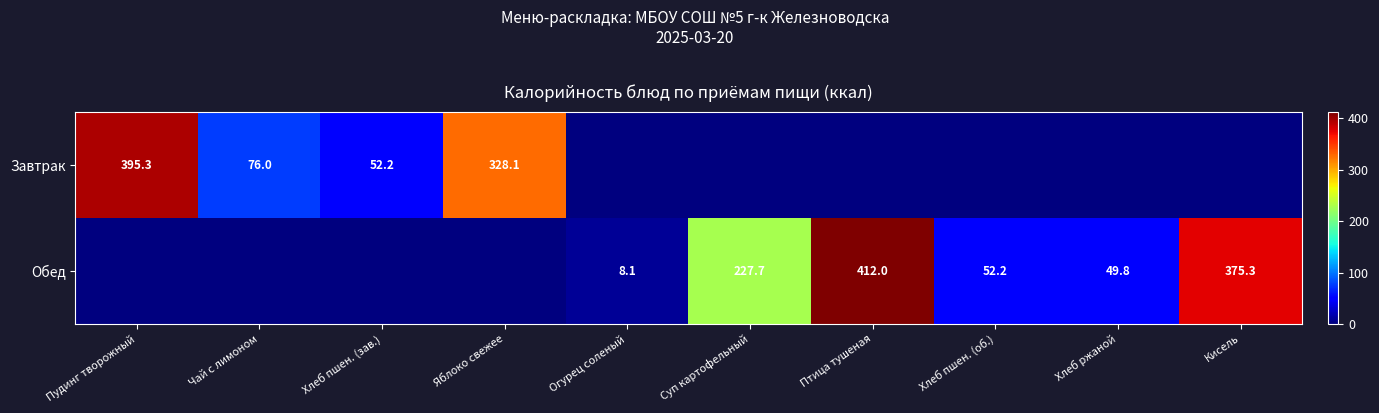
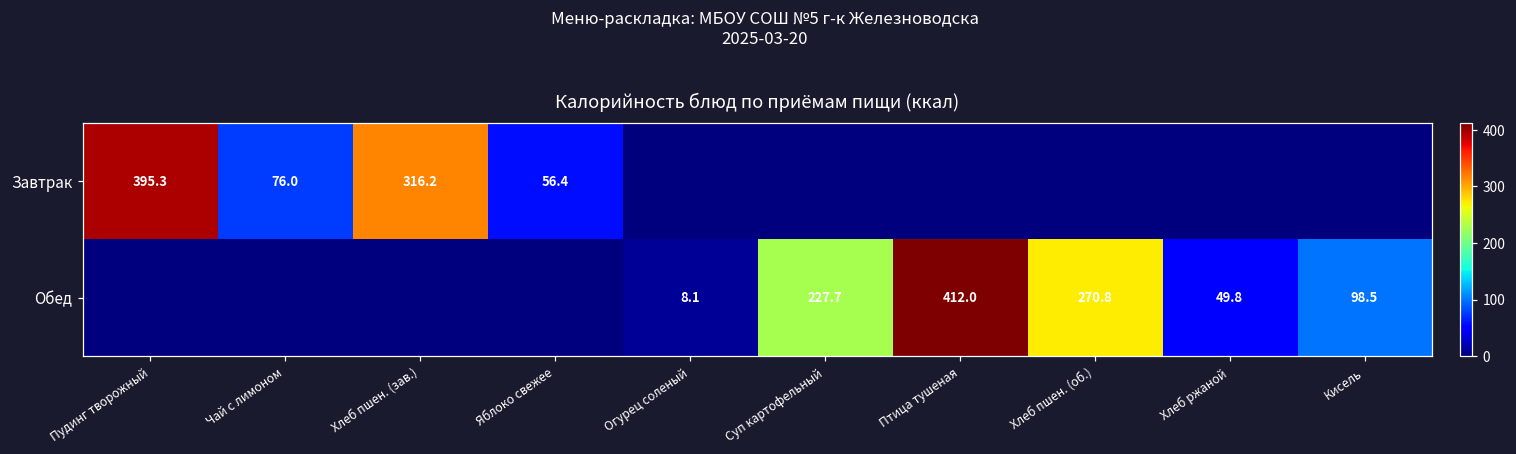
Завтрак, Хлеб пшен. (зав.): 52.2 -> 316.2
Завтрак, Яблоко свежее: 328.1 -> 56.4
Обед, Хлеб пшен. (об.): 52.2 -> 270.8
Обед, Кисель: 375.3 -> 98.5
